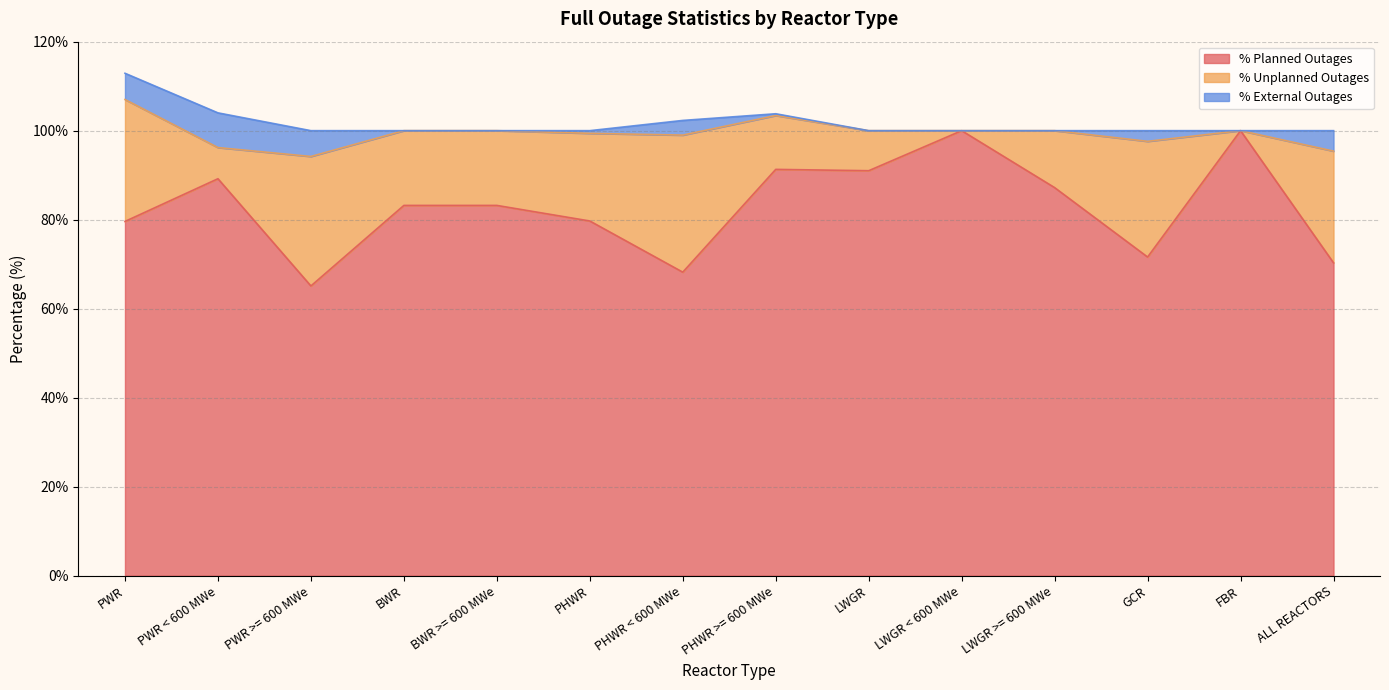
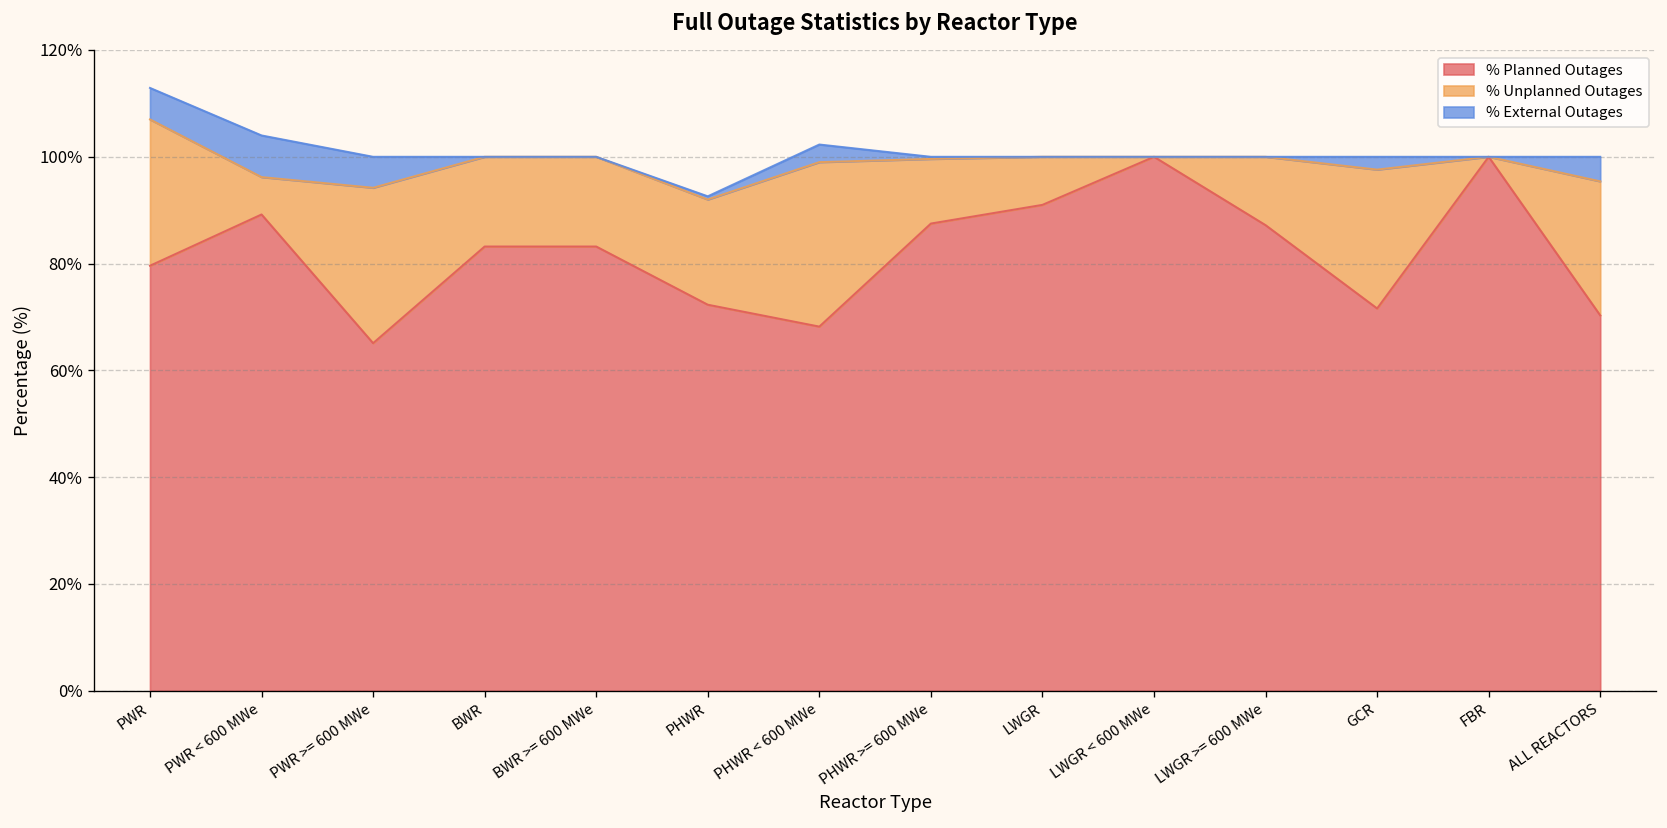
% Planned Outages, PHWR: 80% -> 72%
% Planned Outages, PHWR >= 600 MWe: 91% -> 88%
